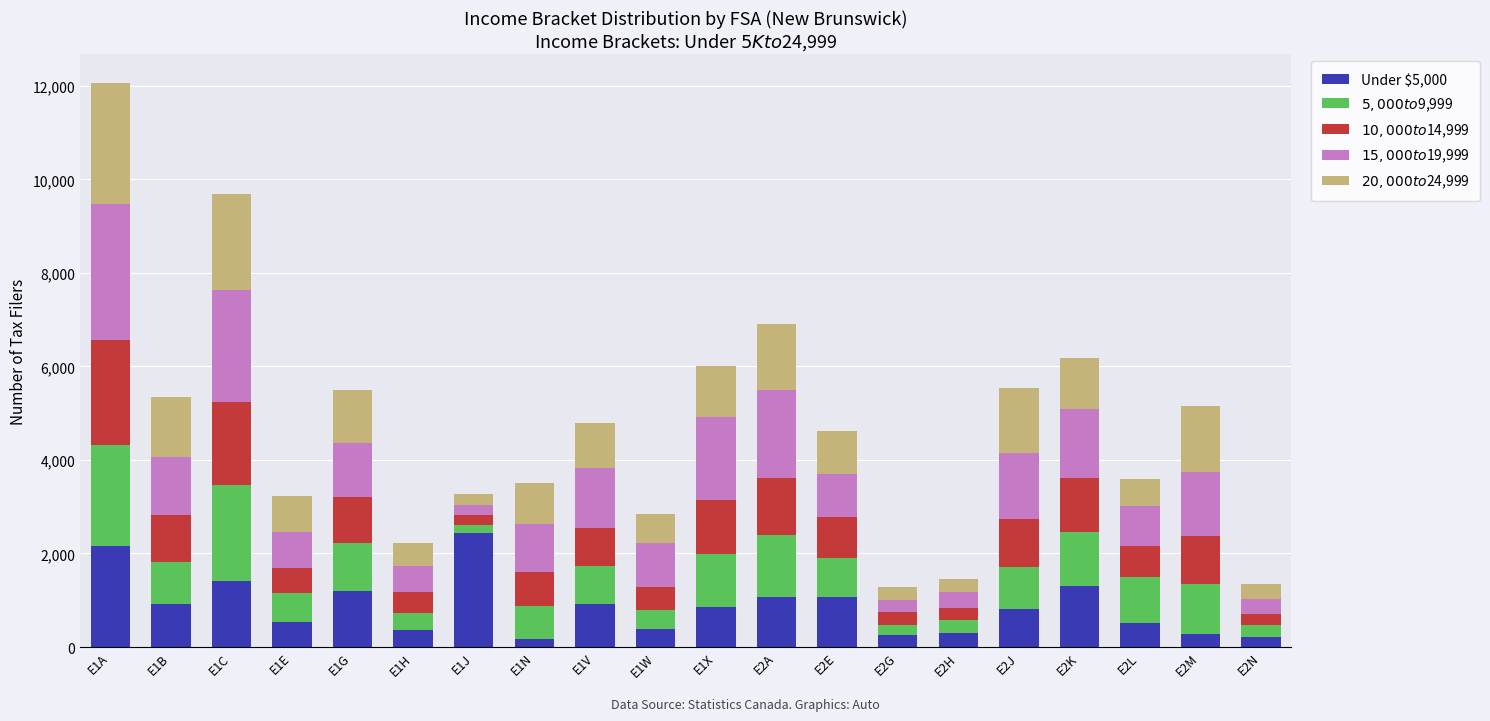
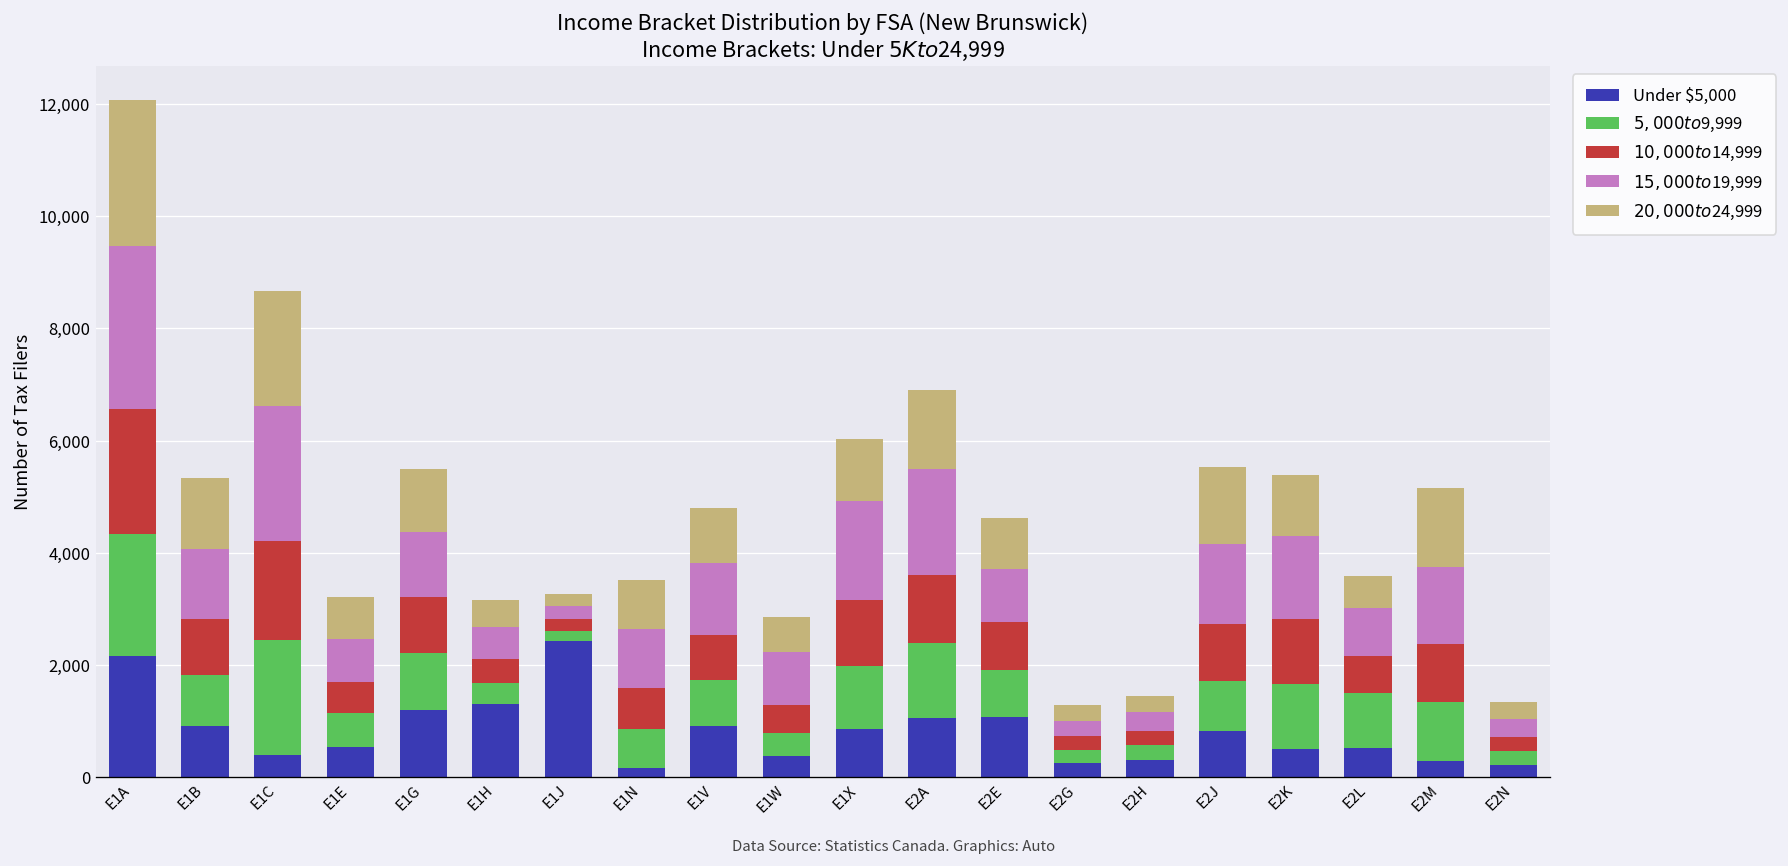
Under $5,000, E1C: 1,400 -> 400
Under $5,000, E1H: 400 -> 1,300
Under $5,000, E2K: 1,300 -> 500
